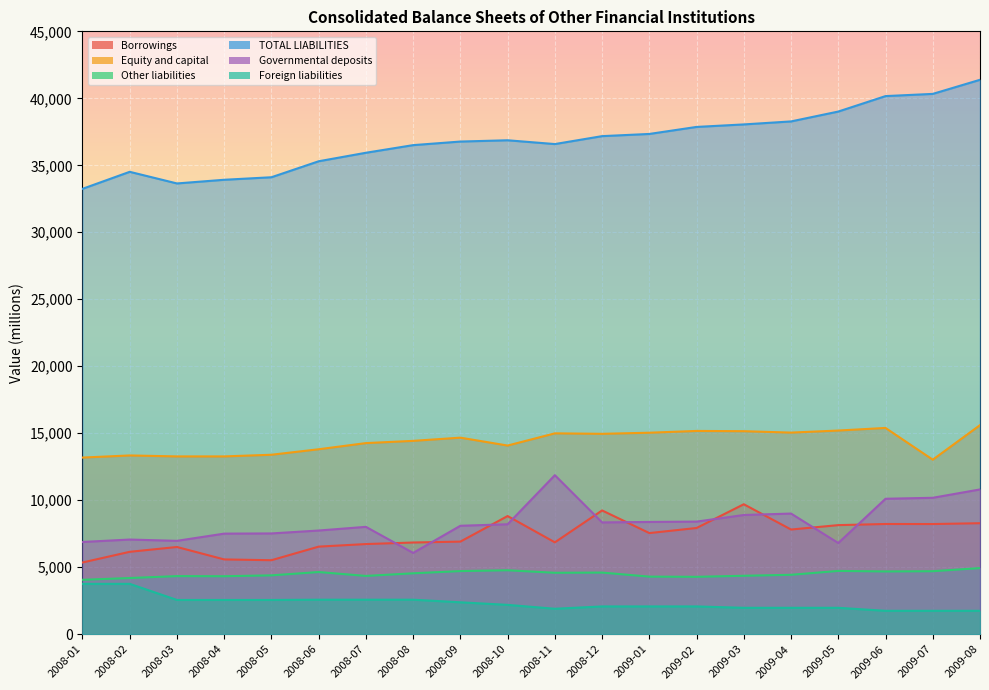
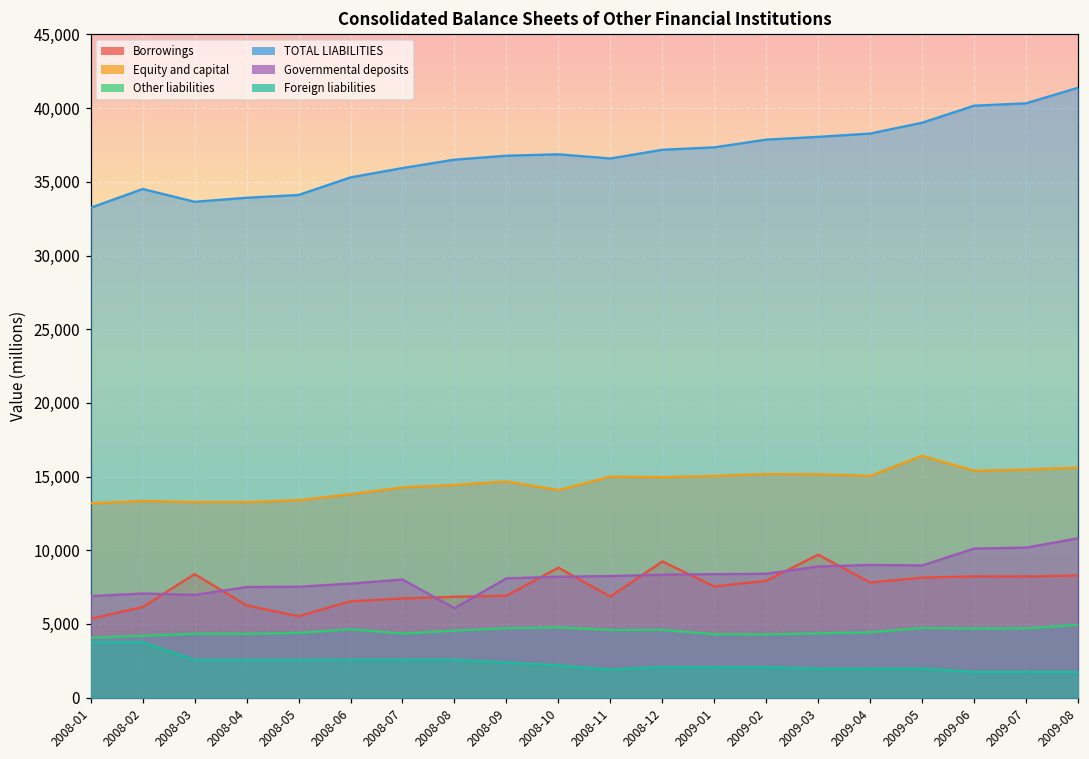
Borrowings, 2008-03: 6,500 -> 8,400
Borrowings, 2008-04: 5,600 -> 6,300
Governmental deposits, 2008-11: 11,900 -> 8,200
Equity and capital, 2009-05: 15,200 -> 16,400
Governmental deposits, 2009-05: 6,800 -> 9,000
Equity and capital, 2009-07: 13,000 -> 15,500
